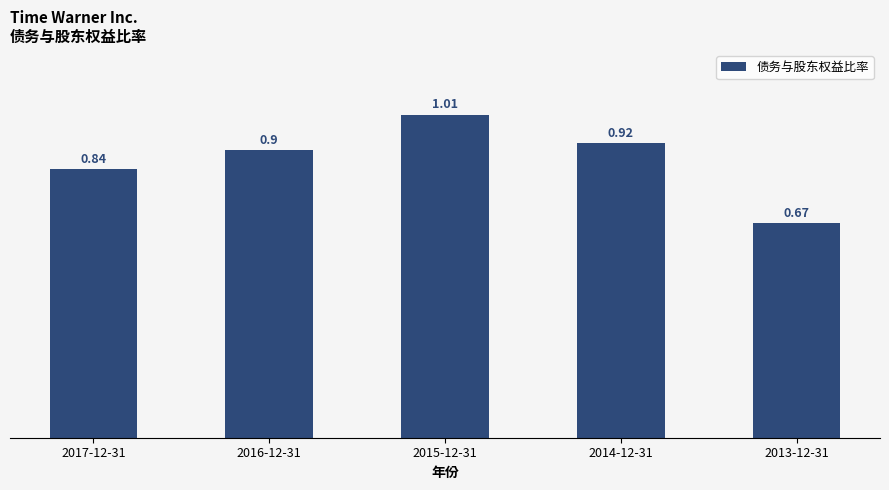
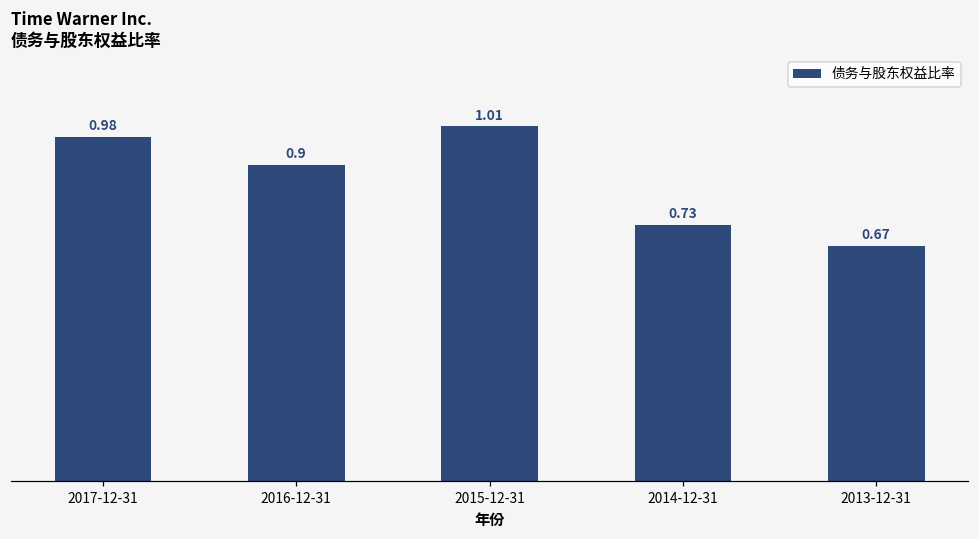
2017-12-31: 0.84 -> 0.98
2014-12-31: 0.92 -> 0.73
